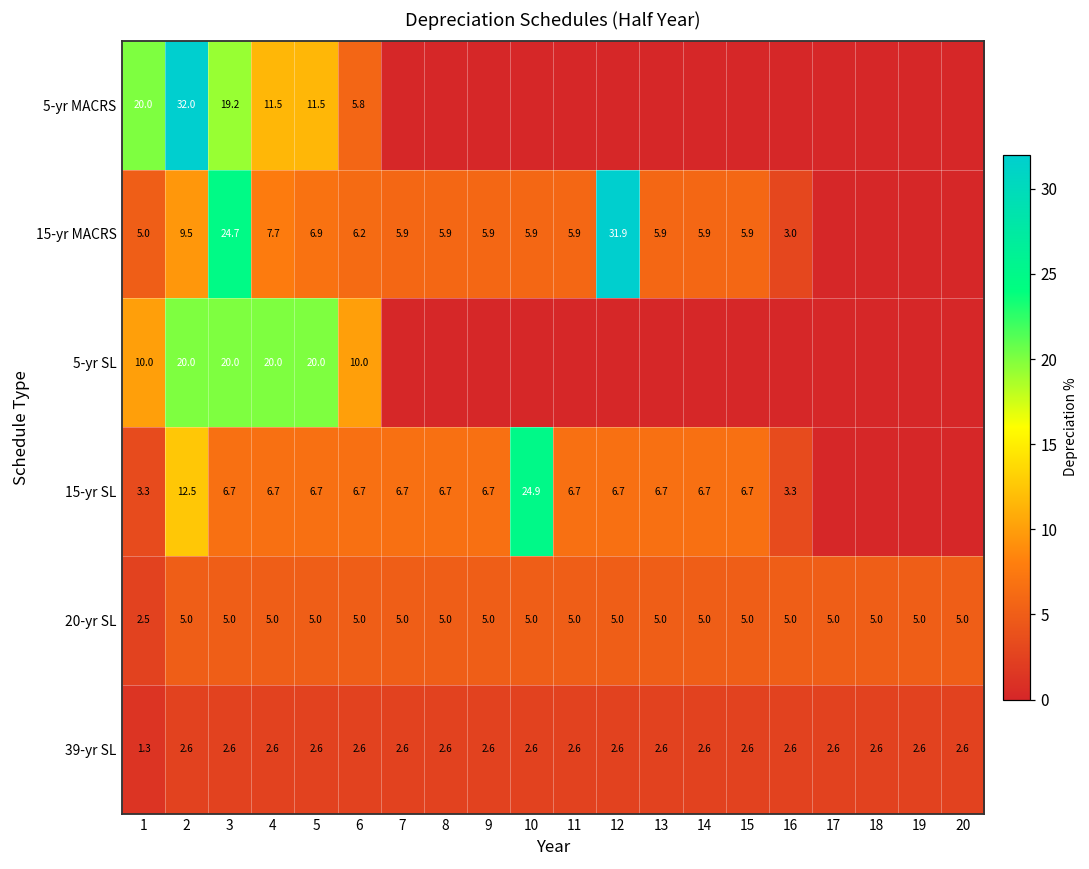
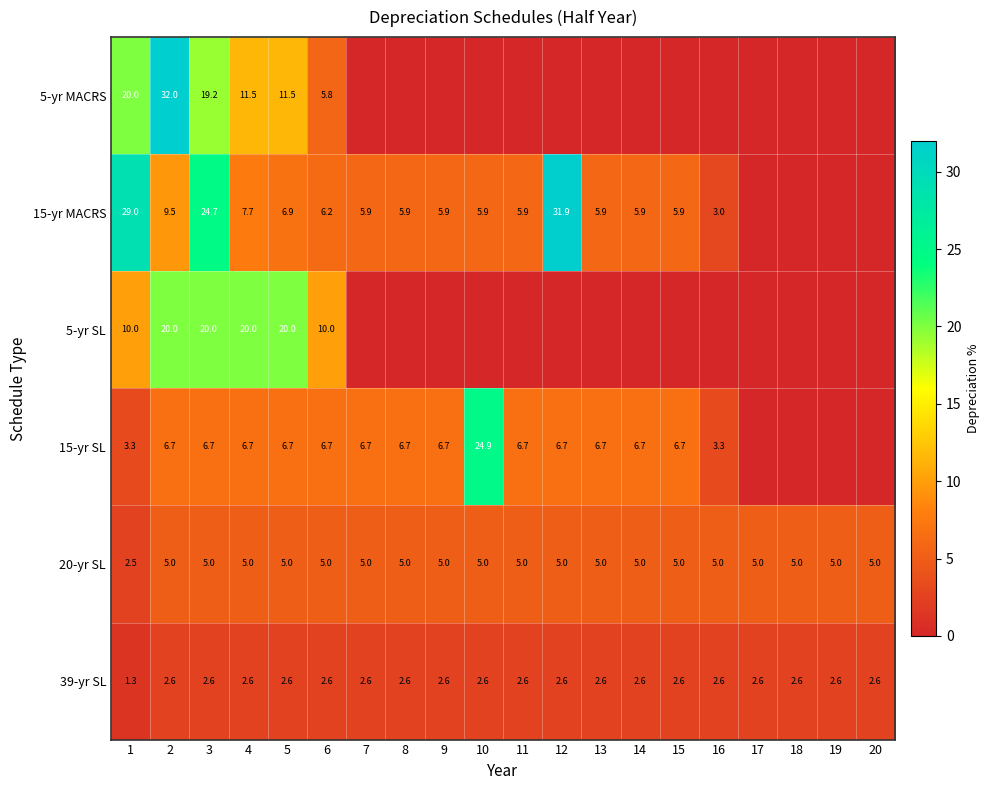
15-yr MACRS, 1: 5.0 -> 29.0
15-yr SL, 2: 12.5 -> 6.7
